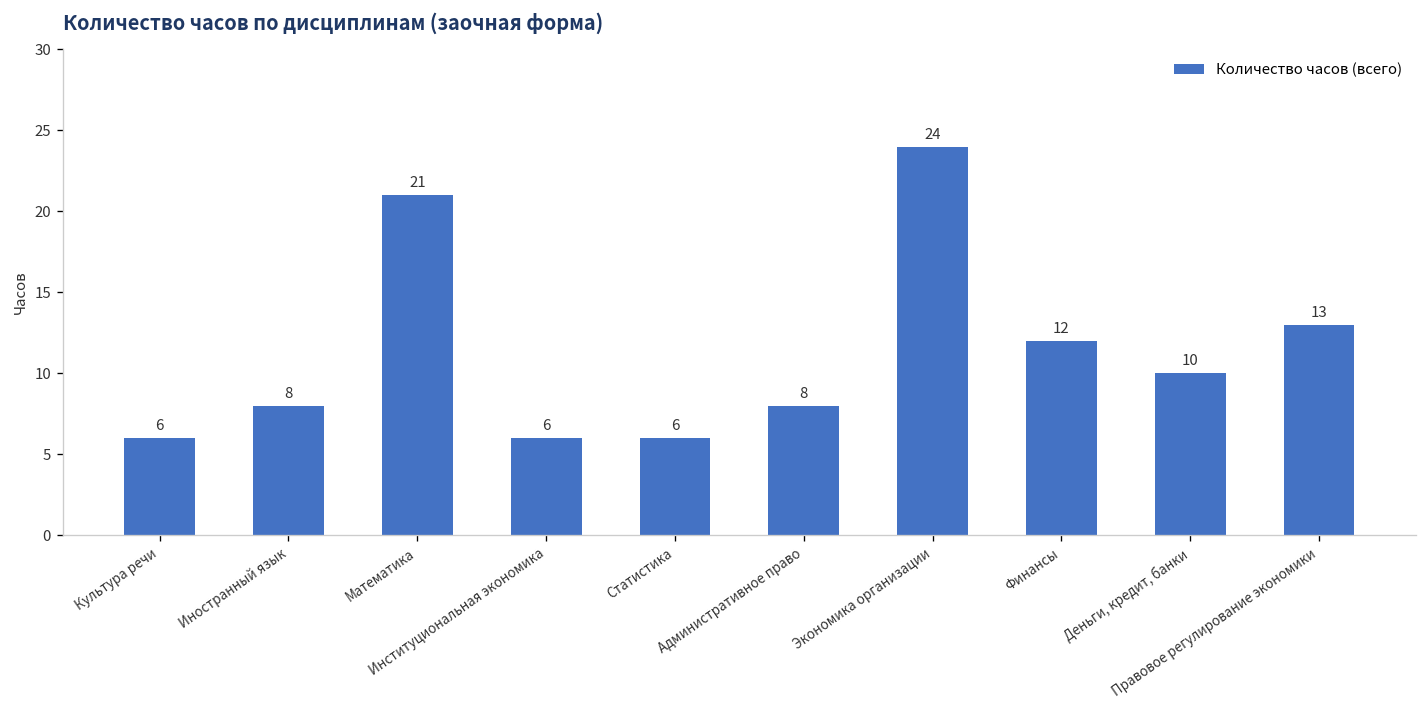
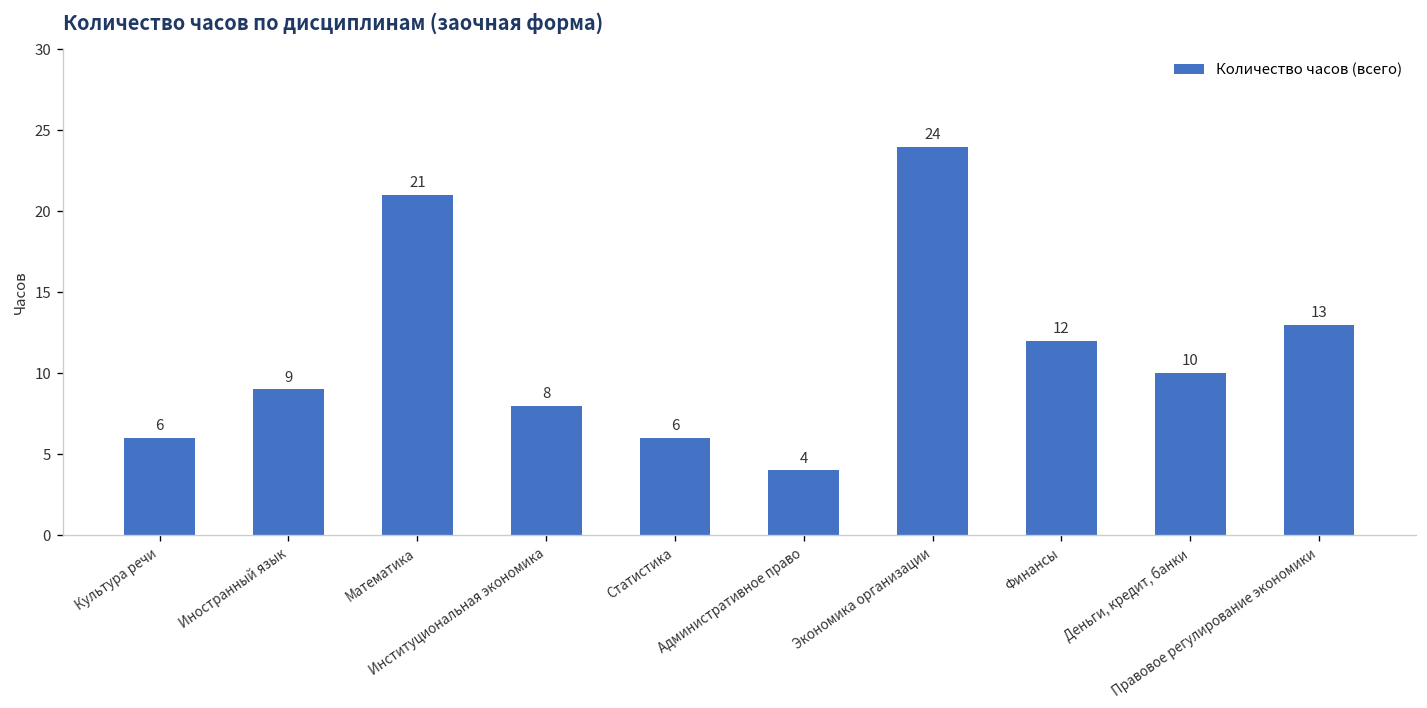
Иностранный язык: 8 -> 9
Институциональная экономика: 6 -> 8
Административное право: 8 -> 4
